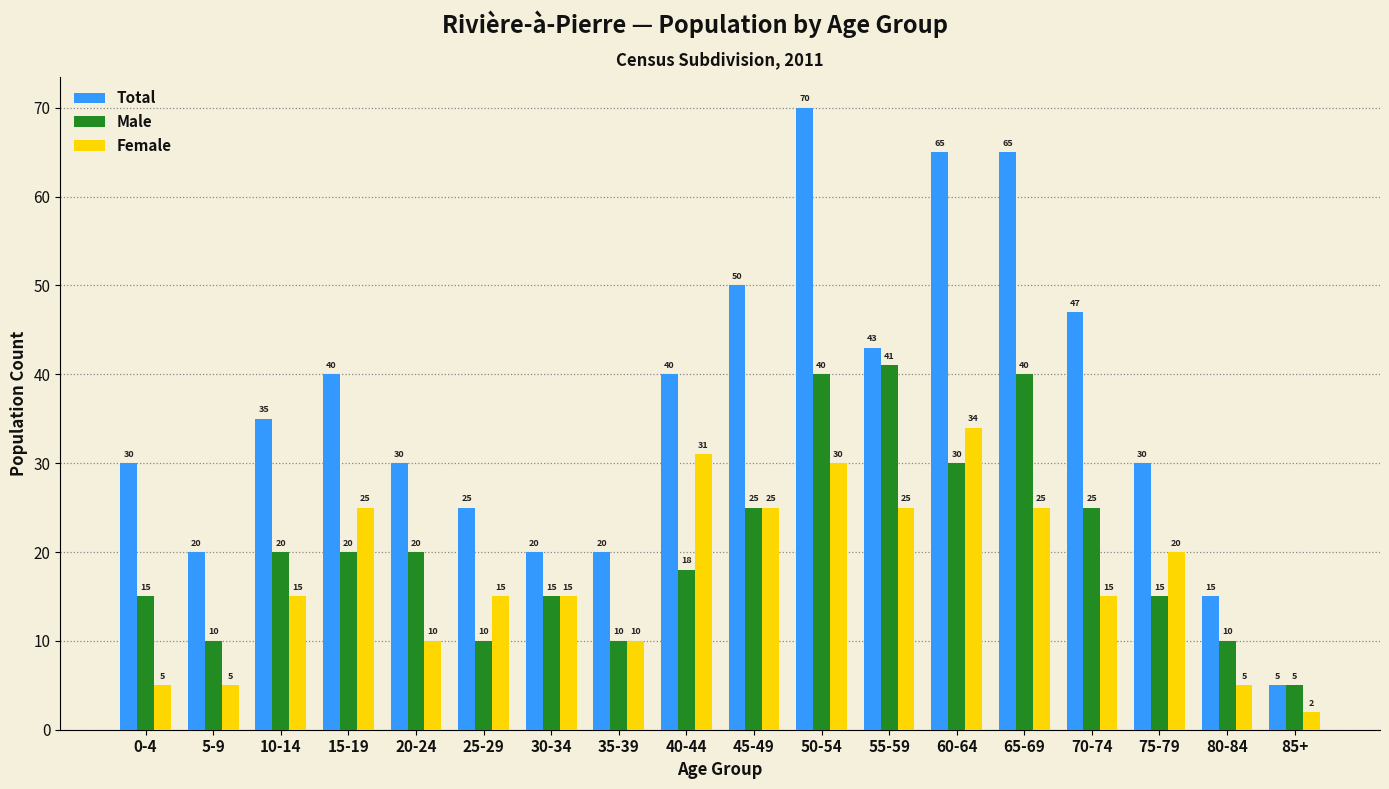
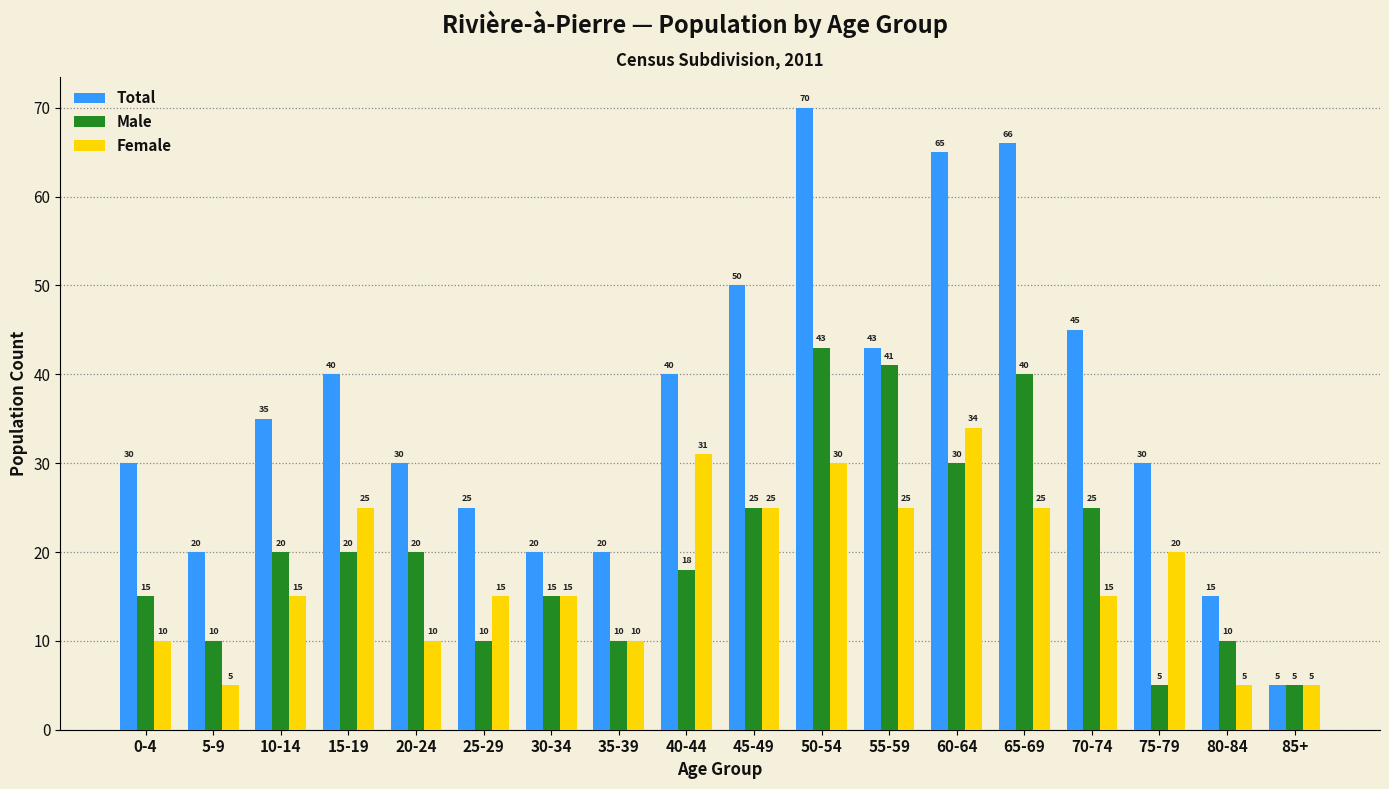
Female, 0-4: 5 -> 10
Male, 50-54: 40 -> 43
Total, 65-69: 65 -> 66
Total, 70-74: 47 -> 45
Male, 75-79: 15 -> 5
Female, 85+: 2 -> 5
